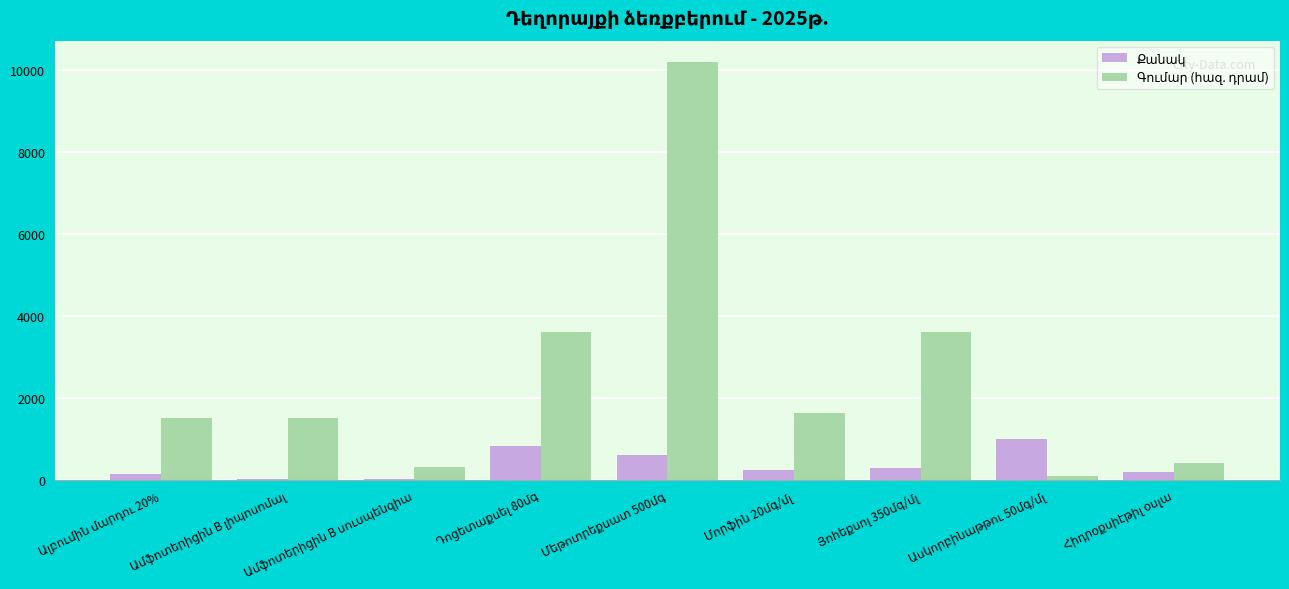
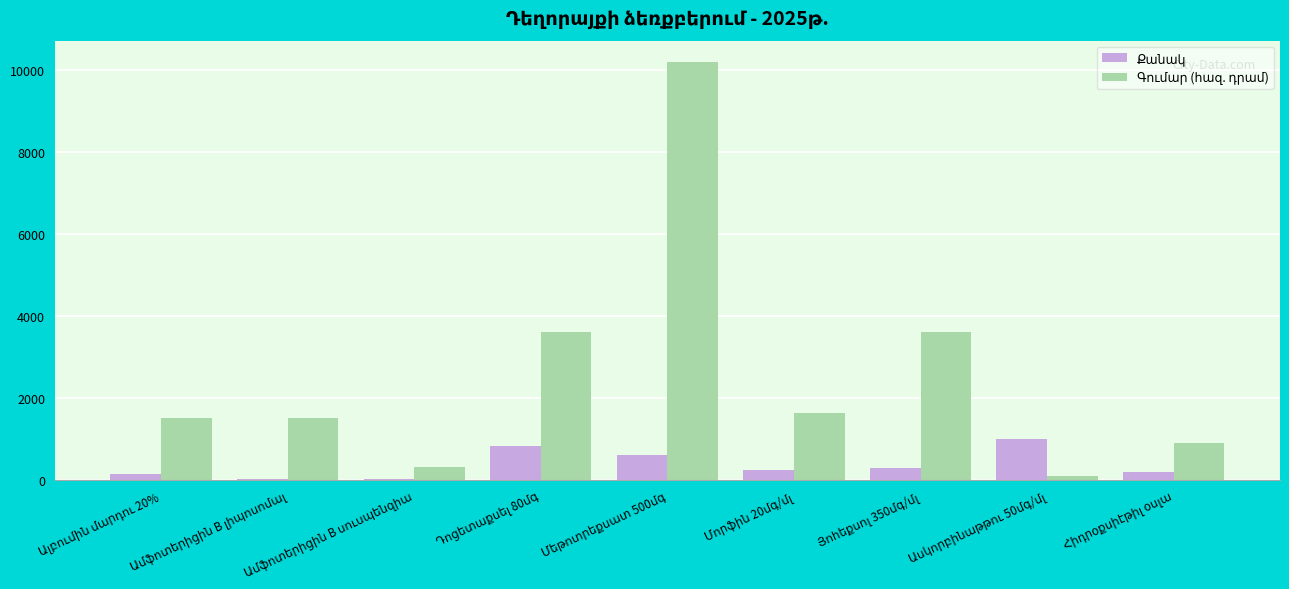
Գումար (հազ. դրամ), Հիդրօքսիէթիլ օսլա: 400 -> 900
